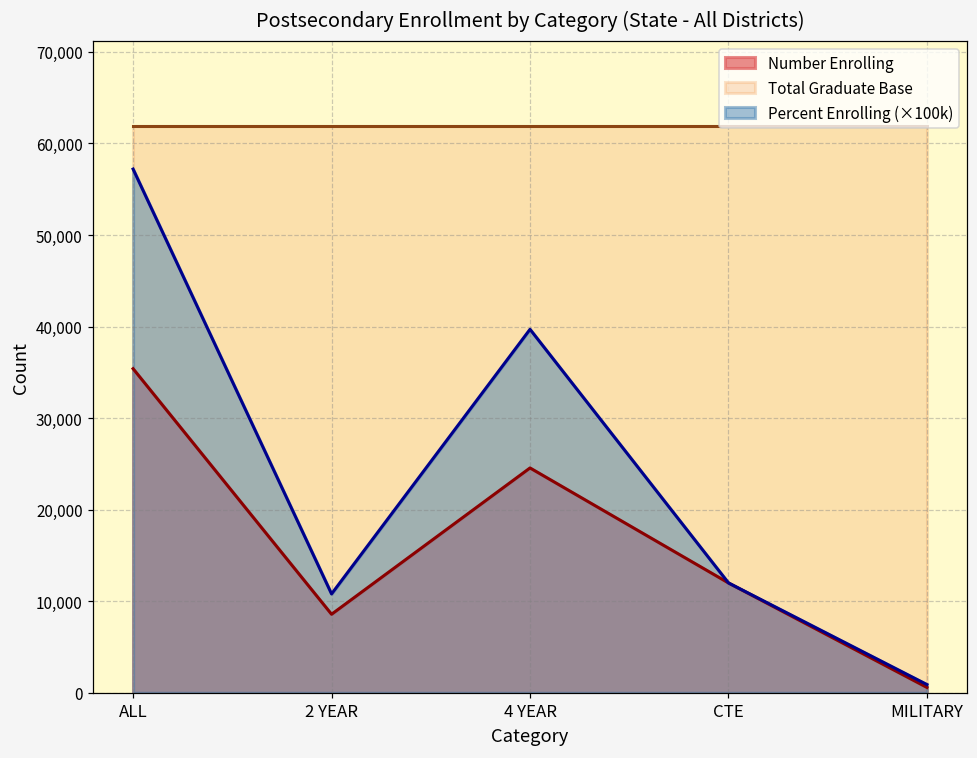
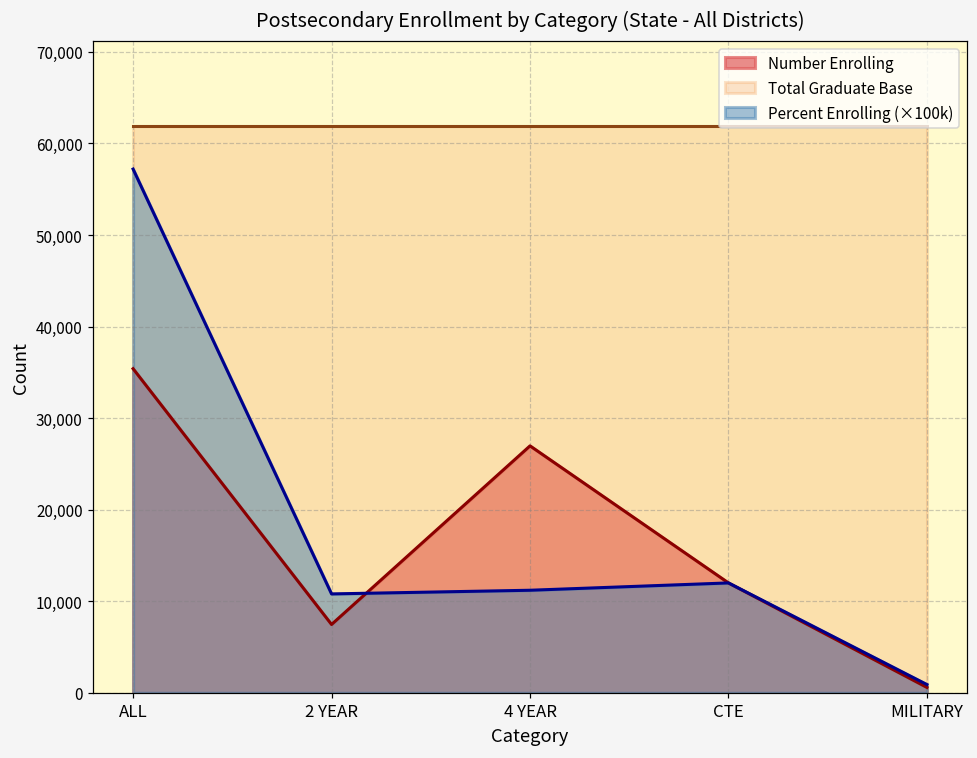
Number Enrolling, 2 YEAR: 9,000 -> 7,000
Number Enrolling, 4 YEAR: 25,000 -> 27,000
Percent Enrolling (×100k), 4 YEAR: 40,000 -> 11,000
